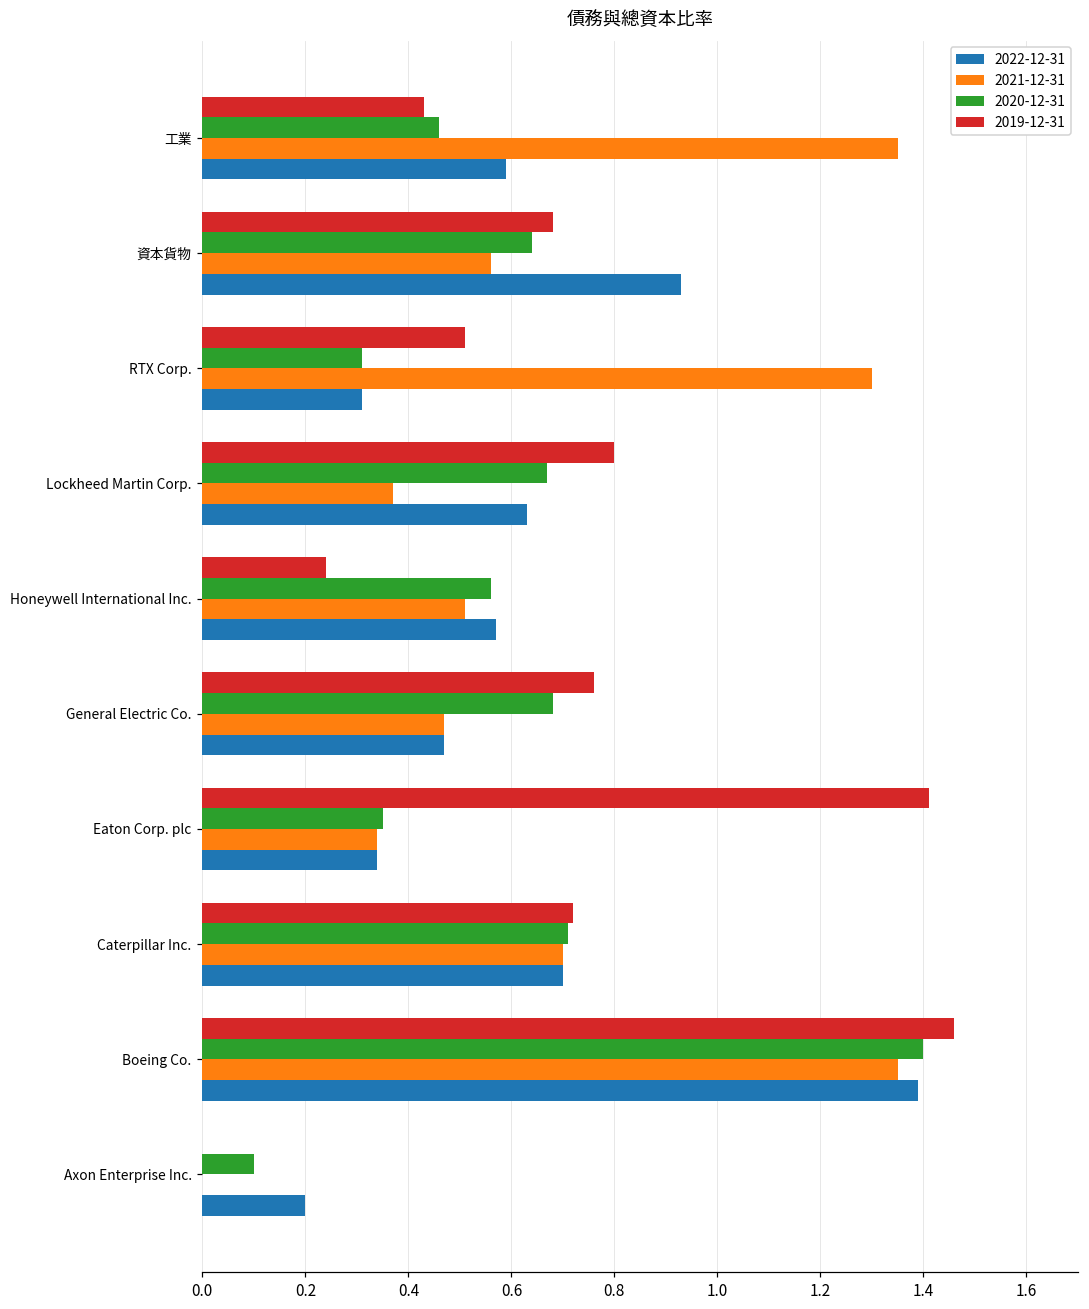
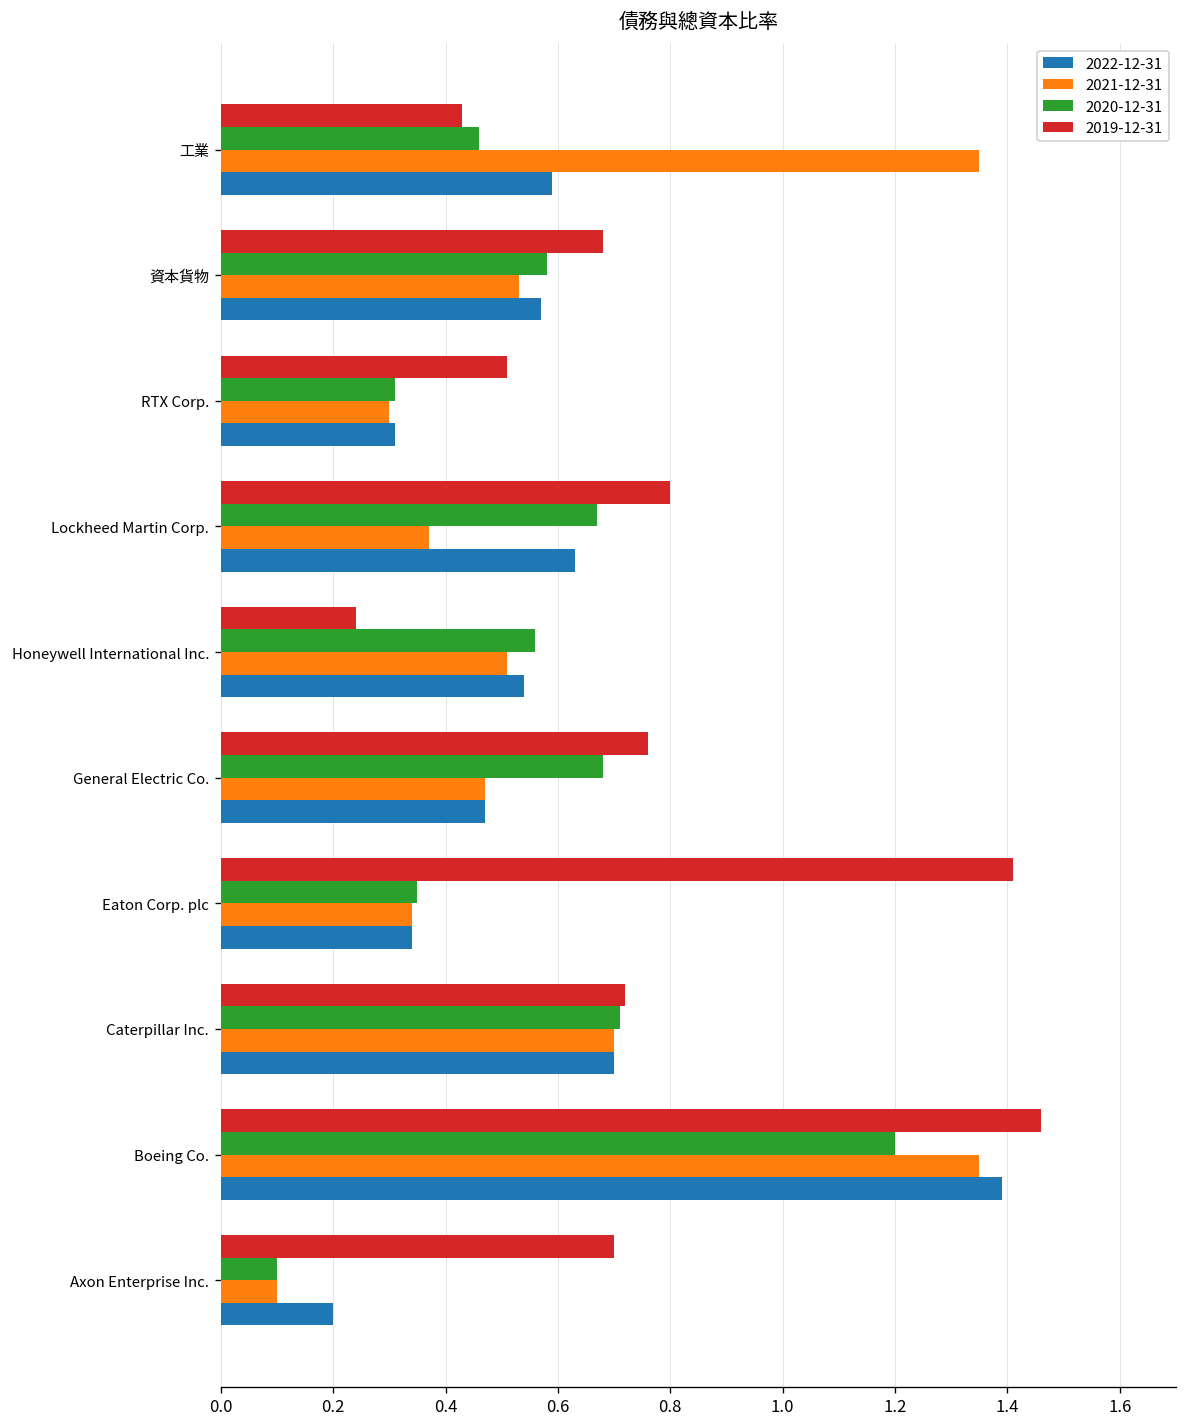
2020-12-31, 資本貨物: 0.64 -> 0.58
2021-12-31, 資本貨物: 0.56 -> 0.53
2022-12-31, 資本貨物: 0.93 -> 0.57
2021-12-31, RTX Corp.: 1.3 -> 0.3
2022-12-31, Honeywell International Inc.: 0.57 -> 0.54
2020-12-31, Boeing Co.: 1.4 -> 1.2
2019-12-31, Axon Enterprise Inc.: 0.0 -> 0.7
2021-12-31, Axon Enterprise Inc.: 0.0 -> 0.1
